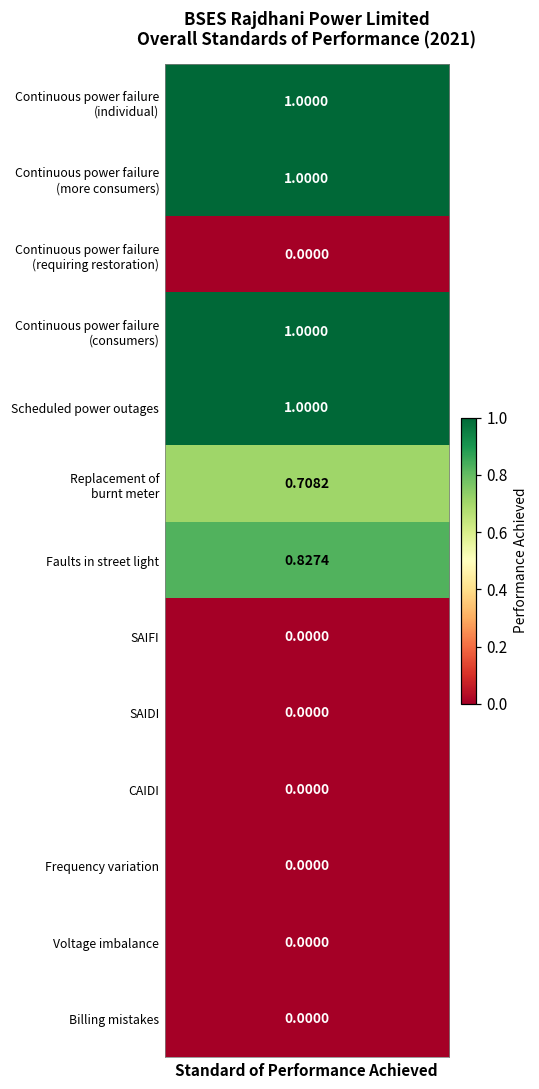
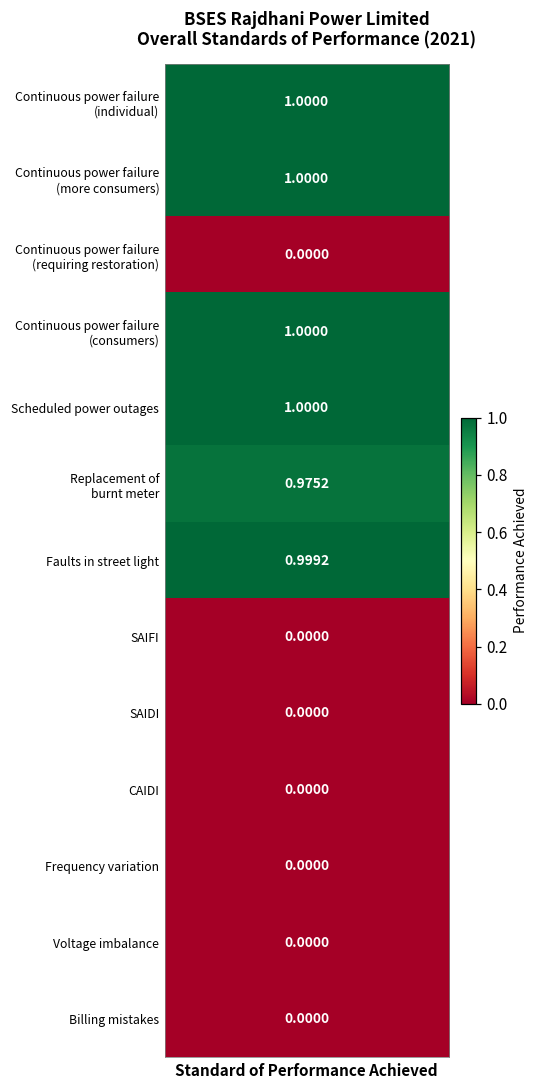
Replacement of burnt meter, Standard of Performance Achieved: 0.7082 -> 0.9752
Faults in street light, Standard of Performance Achieved: 0.8274 -> 0.9992
